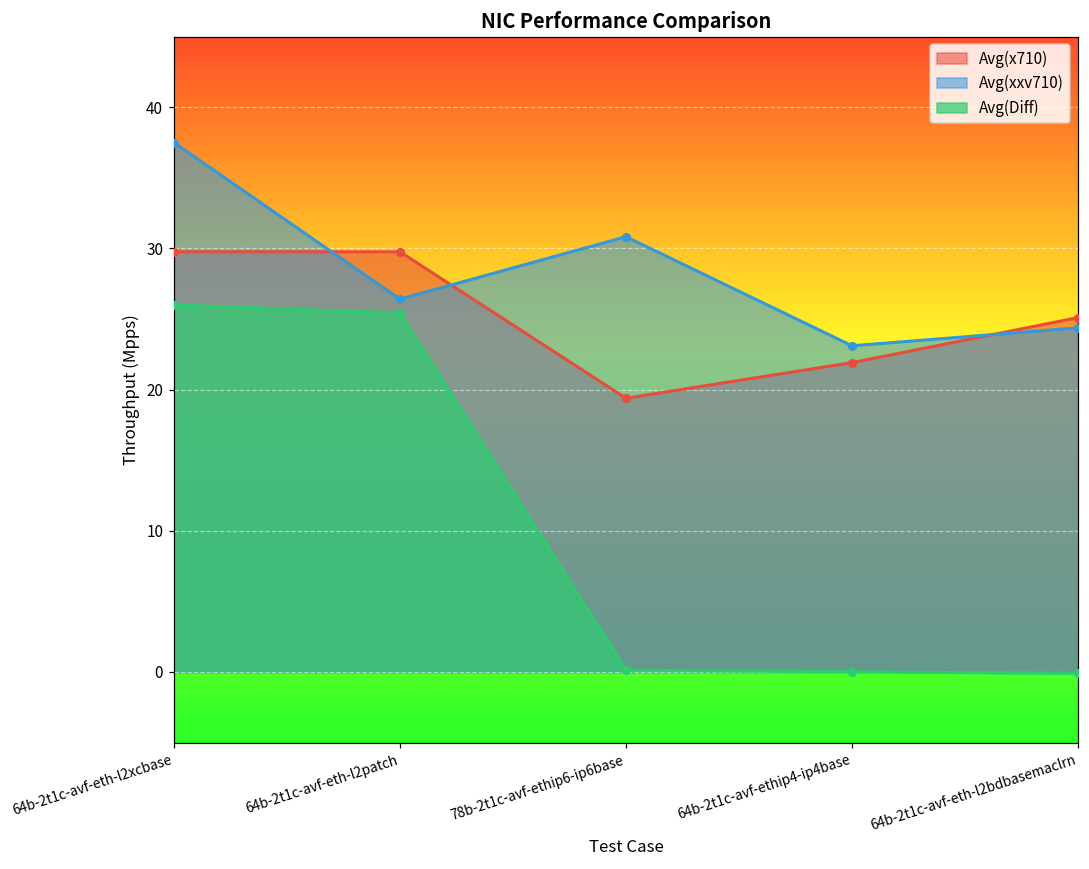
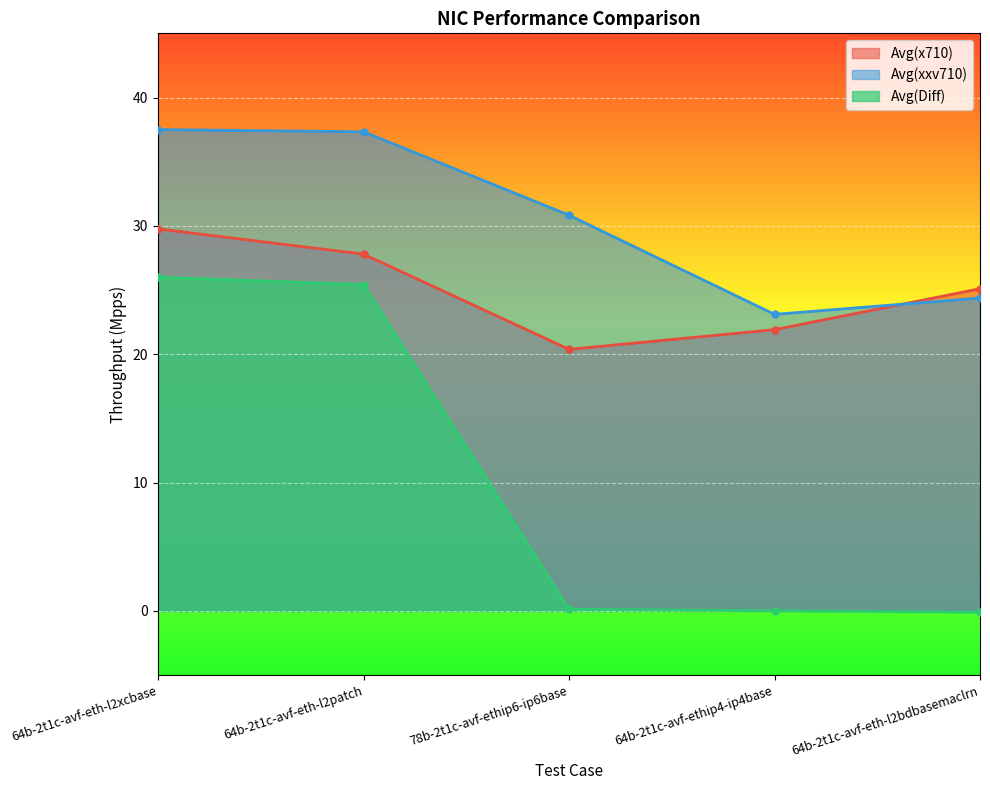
Avg(x710), 64b-2t1c-avf-eth-l2patch: 29.8 -> 27.8
Avg(xxv710), 64b-2t1c-avf-eth-l2patch: 26.4 -> 37.3
Avg(x710), 78b-2t1c-avf-ethip6-ip6base: 19.4 -> 20.4
